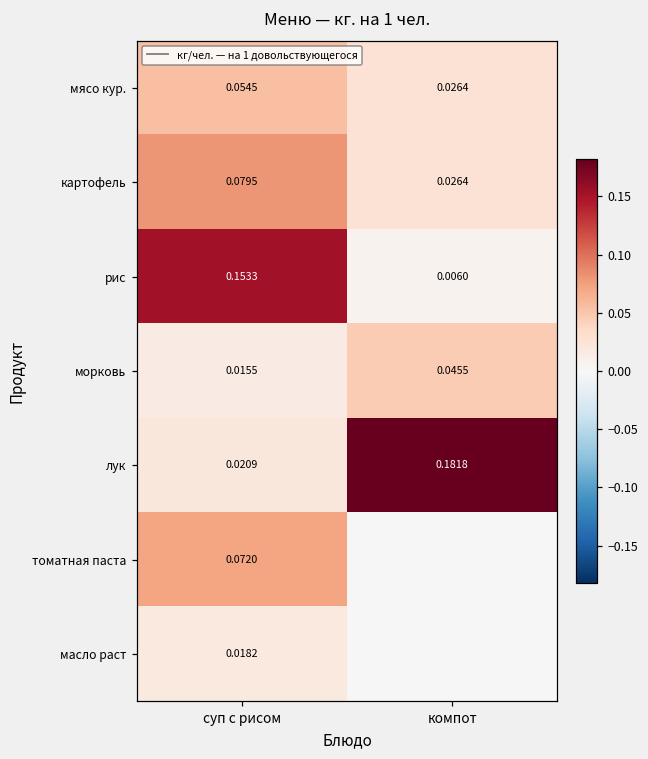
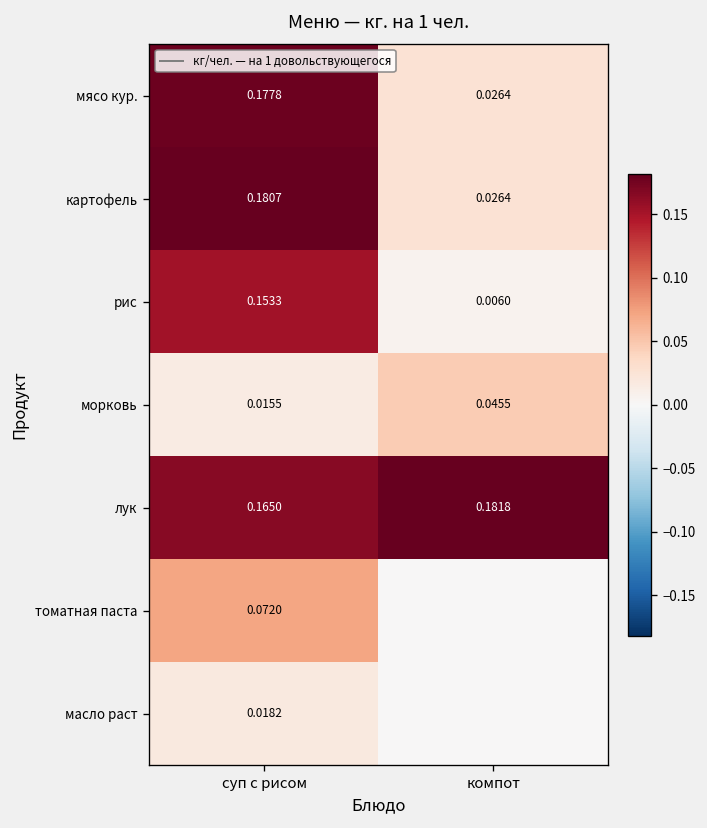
мясо кур., суп с рисом: 0.0545 -> 0.1778
картофель, суп с рисом: 0.0795 -> 0.1807
лук, суп с рисом: 0.0209 -> 0.1650
